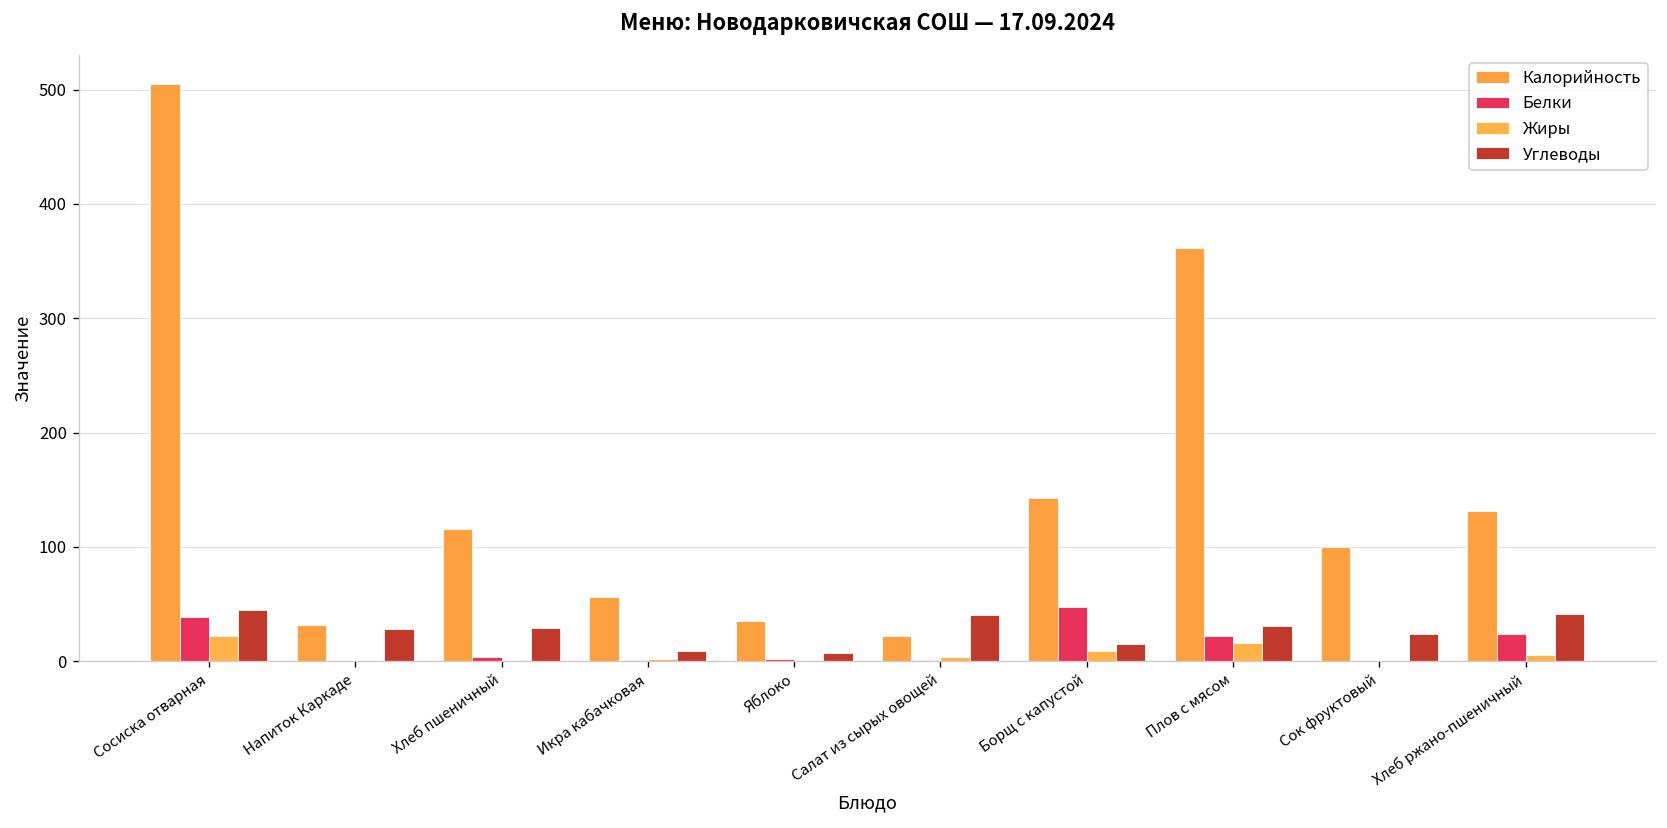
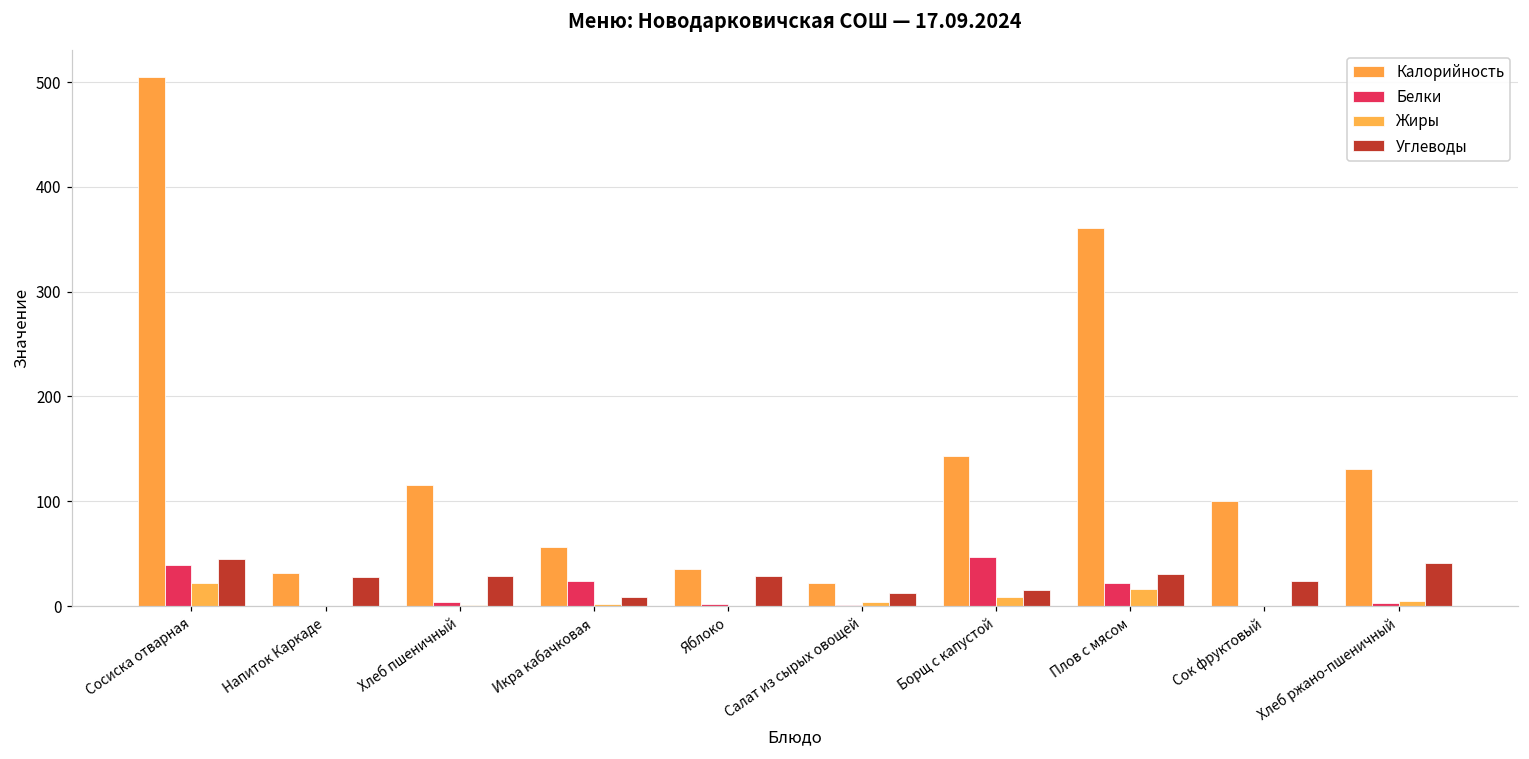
Белки, Икра кабачковая: 0 -> 20
Углеводы, Яблоко: 10 -> 30
Углеводы, Салат из сырых овощей: 40 -> 10
Белки, Хлеб ржано-пшеничный: 20 -> 0
